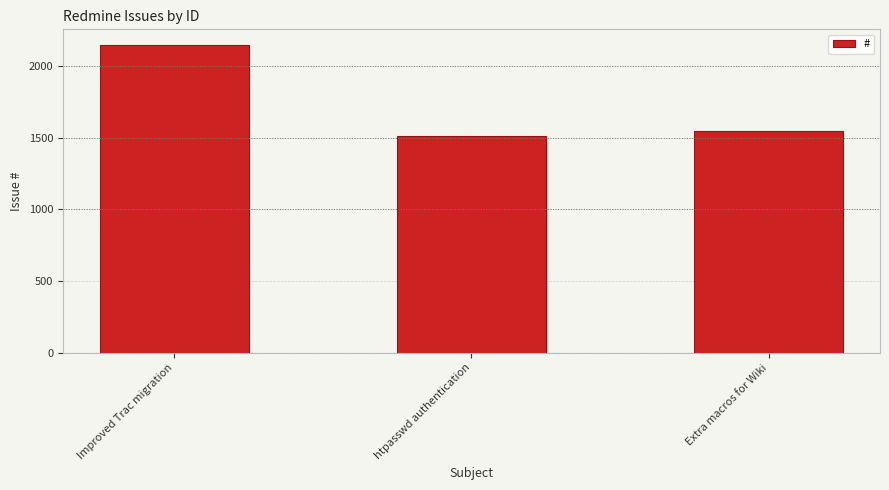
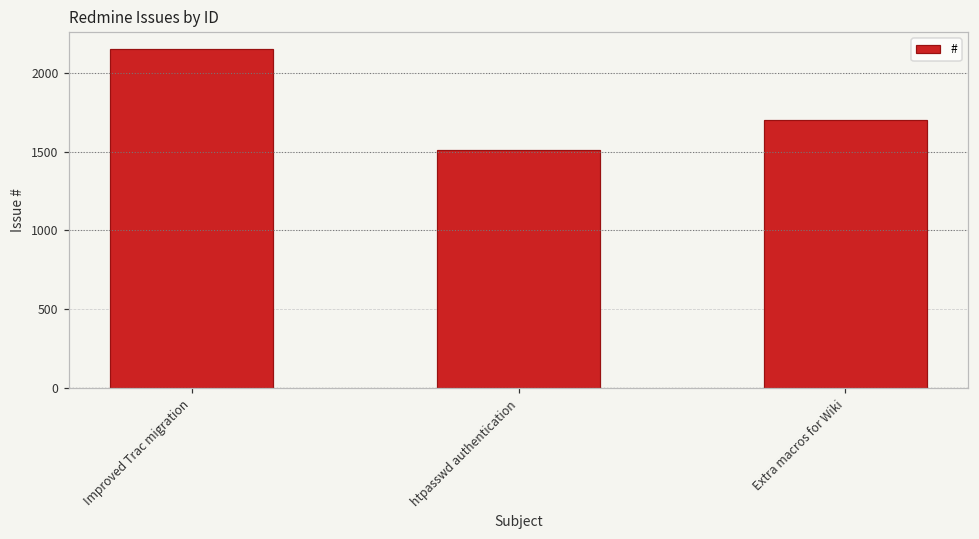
Extra macros for Wiki: 1550 -> 1700
